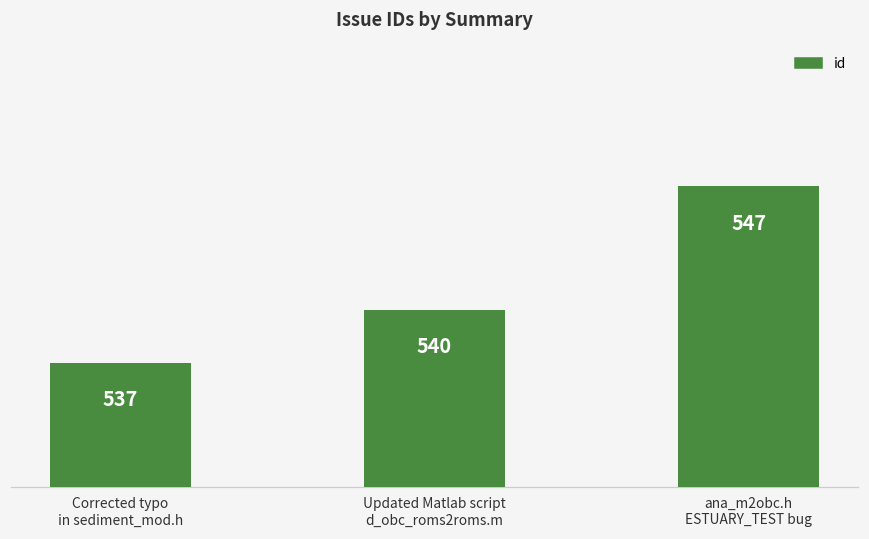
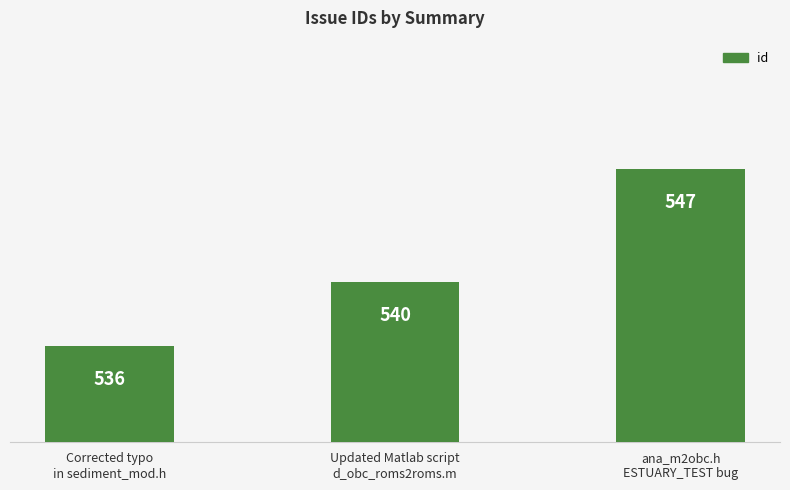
Corrected typo in sediment_mod.h: 537 -> 536
